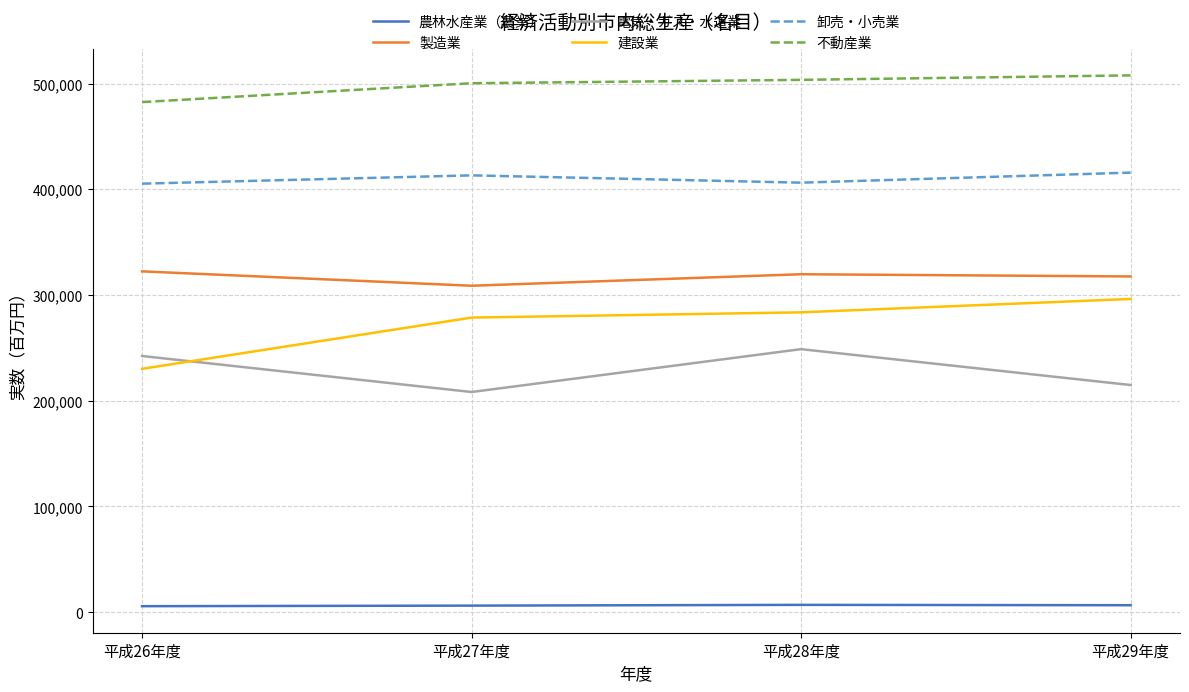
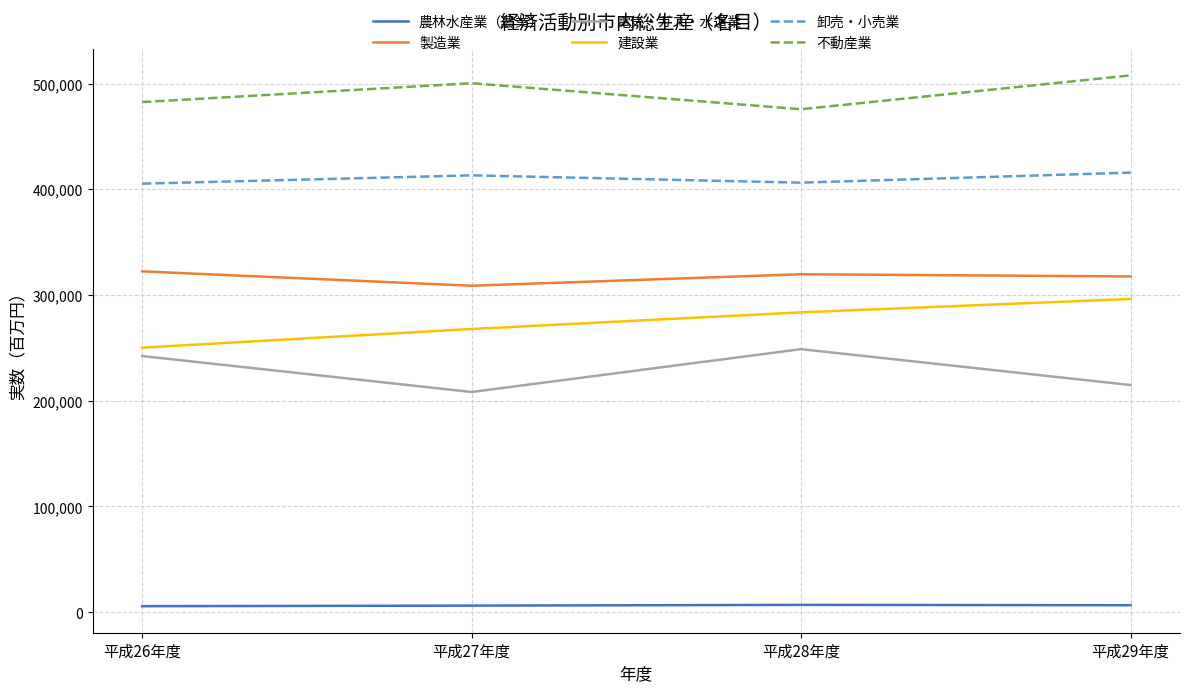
建設業, 平成26年度: 230,000 -> 250,000
建設業, 平成27年度: 279,000 -> 268,000
不動産業, 平成28年度: 504,000 -> 476,000
